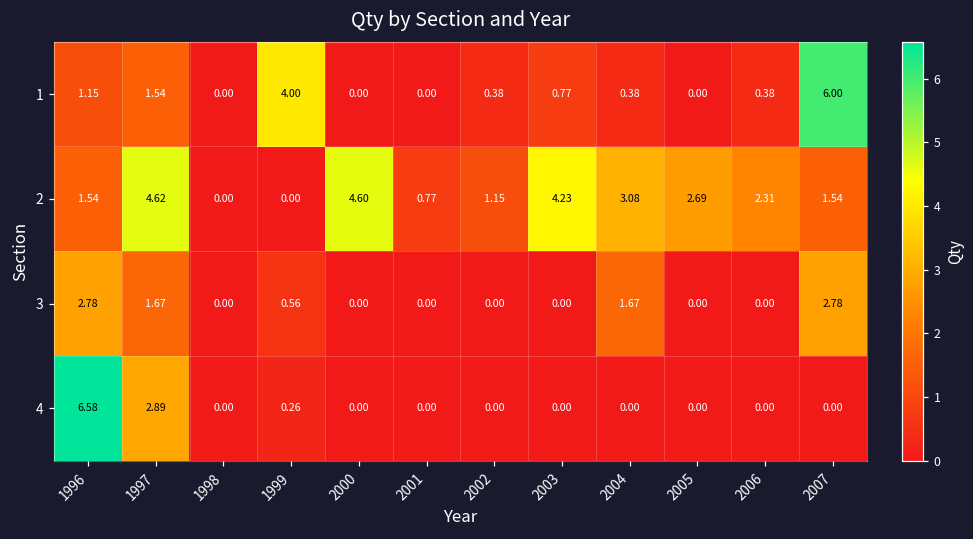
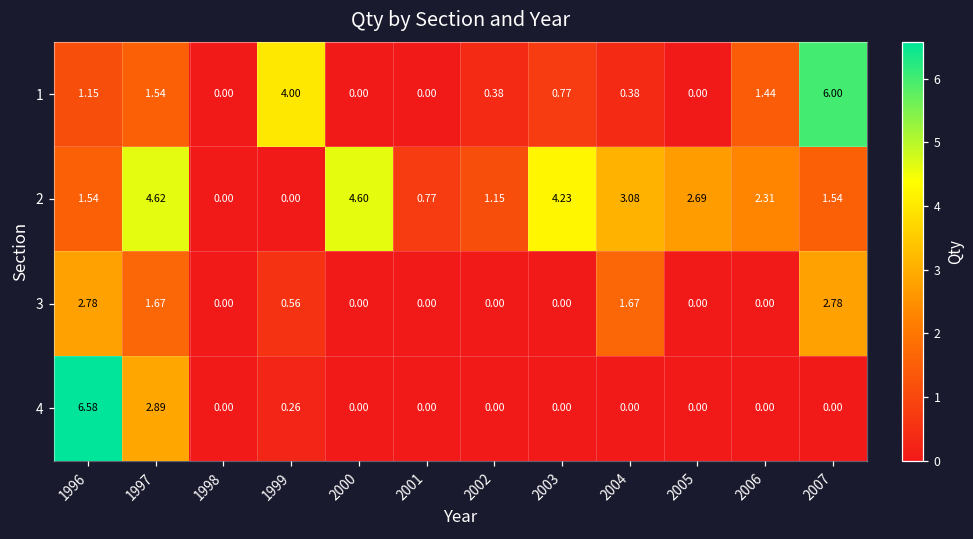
1, 2006: 0.38 -> 1.44
